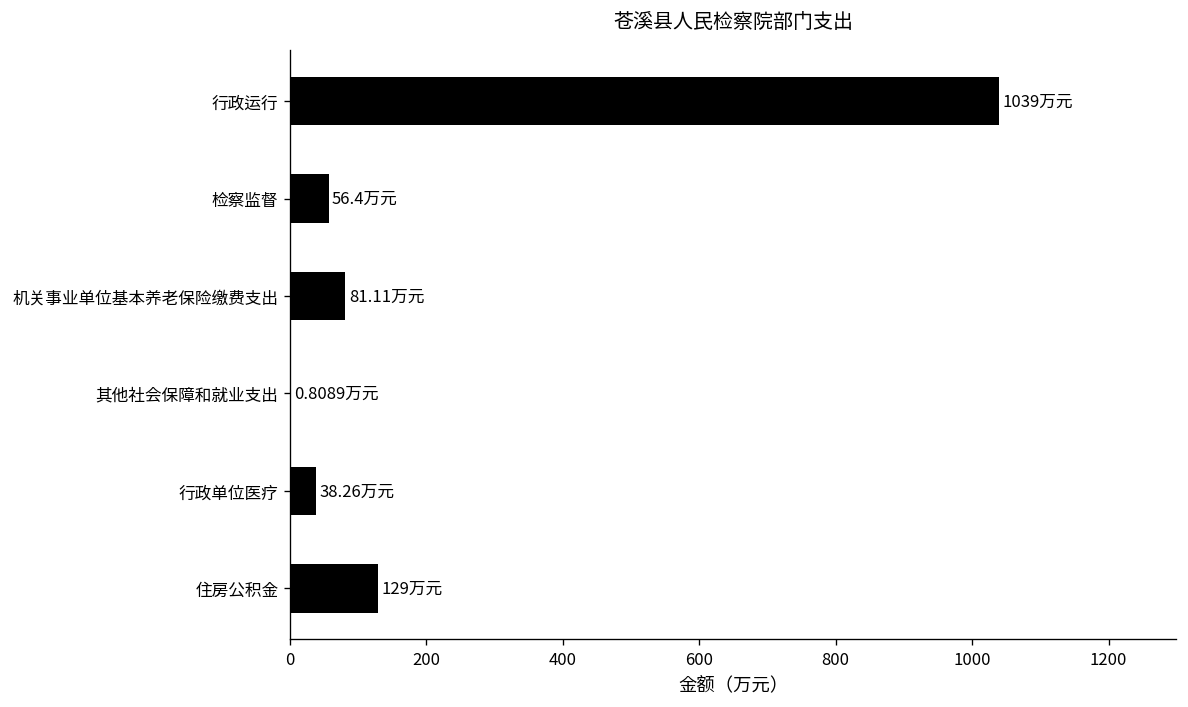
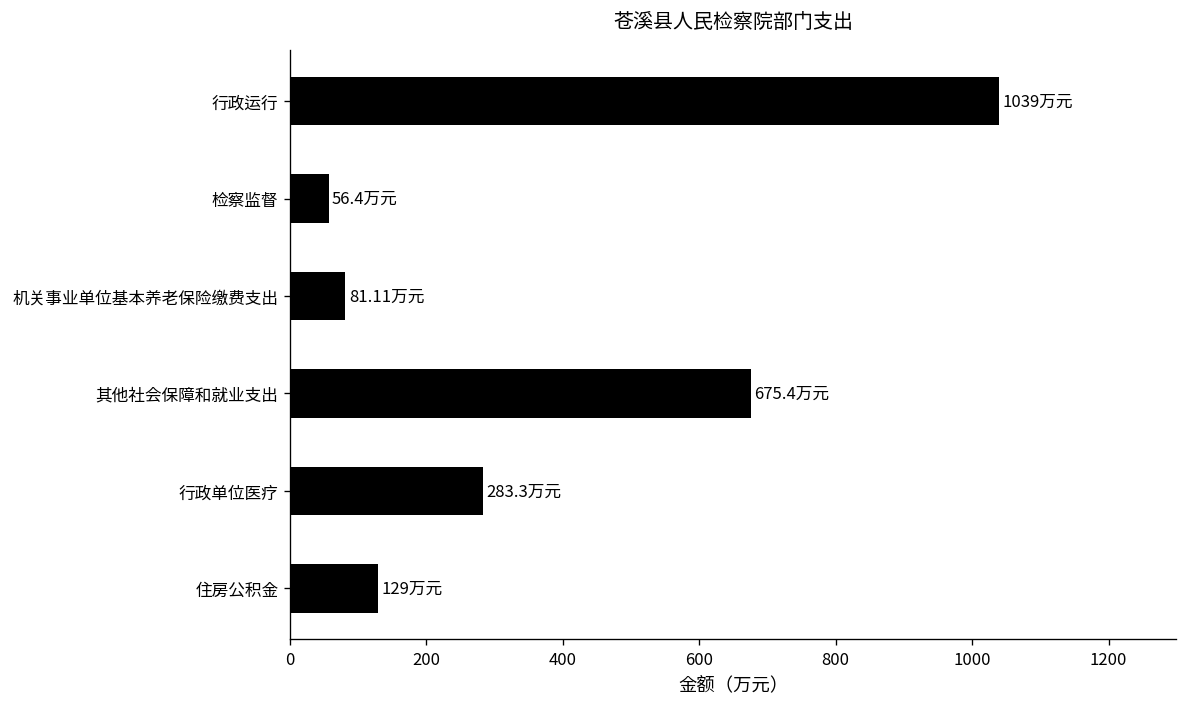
其他社会保障和就业支出: 0.8089 -> 675.4
行政单位医疗: 38.26 -> 283.3
